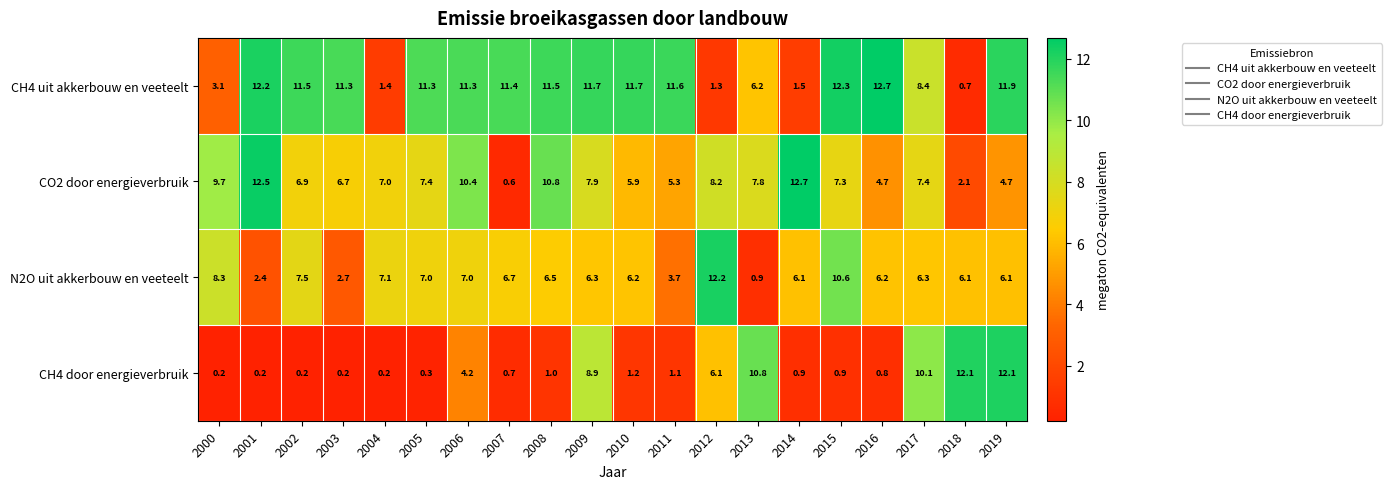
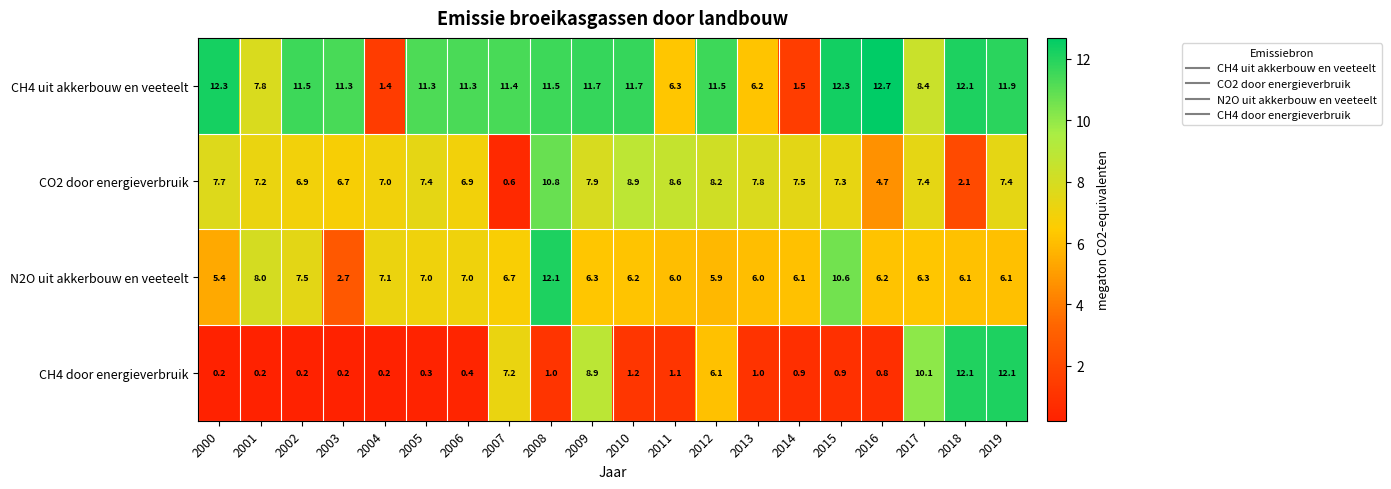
CH4 uit akkerbouw en veeteelt, 2000: 3.1 -> 12.3
CH4 uit akkerbouw en veeteelt, 2001: 12.2 -> 7.8
CH4 uit akkerbouw en veeteelt, 2011: 11.6 -> 6.3
CH4 uit akkerbouw en veeteelt, 2012: 1.3 -> 11.5
CH4 uit akkerbouw en veeteelt, 2018: 0.7 -> 12.1
CO2 door energieverbruik, 2000: 9.7 -> 7.7
CO2 door energieverbruik, 2001: 12.5 -> 7.2
CO2 door energieverbruik, 2006: 10.4 -> 6.9
CO2 door energieverbruik, 2010: 5.9 -> 8.9
CO2 door energieverbruik, 2011: 5.3 -> 8.6
CO2 door energieverbruik, 2014: 12.7 -> 7.5
CO2 door energieverbruik, 2019: 4.7 -> 7.4
N2O uit akkerbouw en veeteelt, 2000: 8.3 -> 5.4
N2O uit akkerbouw en veeteelt, 2001: 2.4 -> 8.0
N2O uit akkerbouw en veeteelt, 2008: 6.5 -> 12.1
N2O uit akkerbouw en veeteelt, 2011: 3.7 -> 6.0
N2O uit akkerbouw en veeteelt, 2012: 12.2 -> 5.9
N2O uit akkerbouw en veeteelt, 2013: 0.9 -> 6.0
CH4 door energieverbruik, 2006: 4.2 -> 0.4
CH4 door energieverbruik, 2007: 0.7 -> 7.2
CH4 door energieverbruik, 2013: 10.8 -> 1.0
